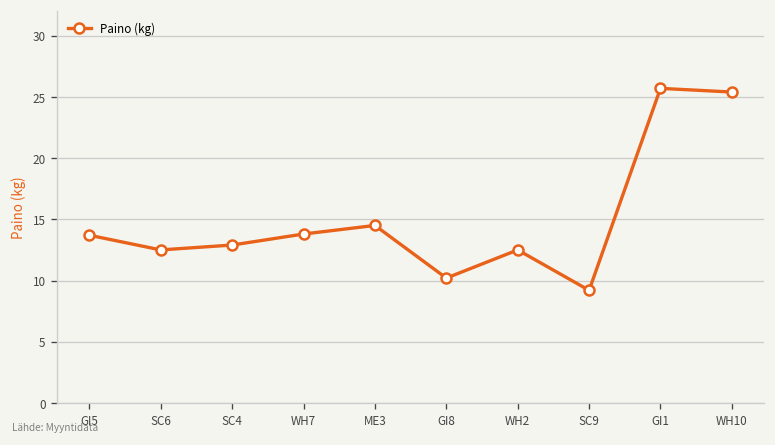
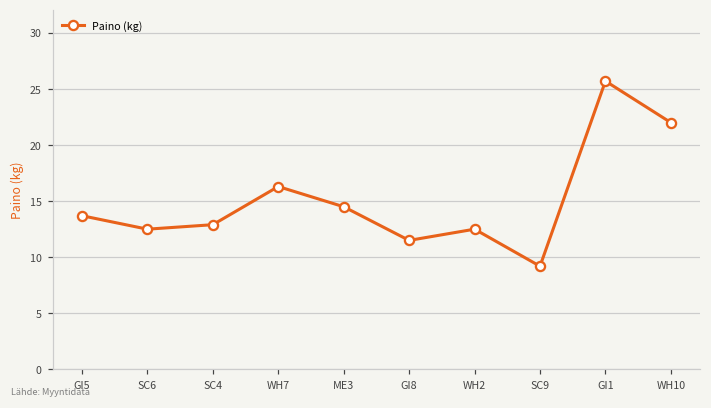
WH7: 13.8 -> 16.3
GI8: 10.2 -> 11.5
WH10: 25.4 -> 22.0
